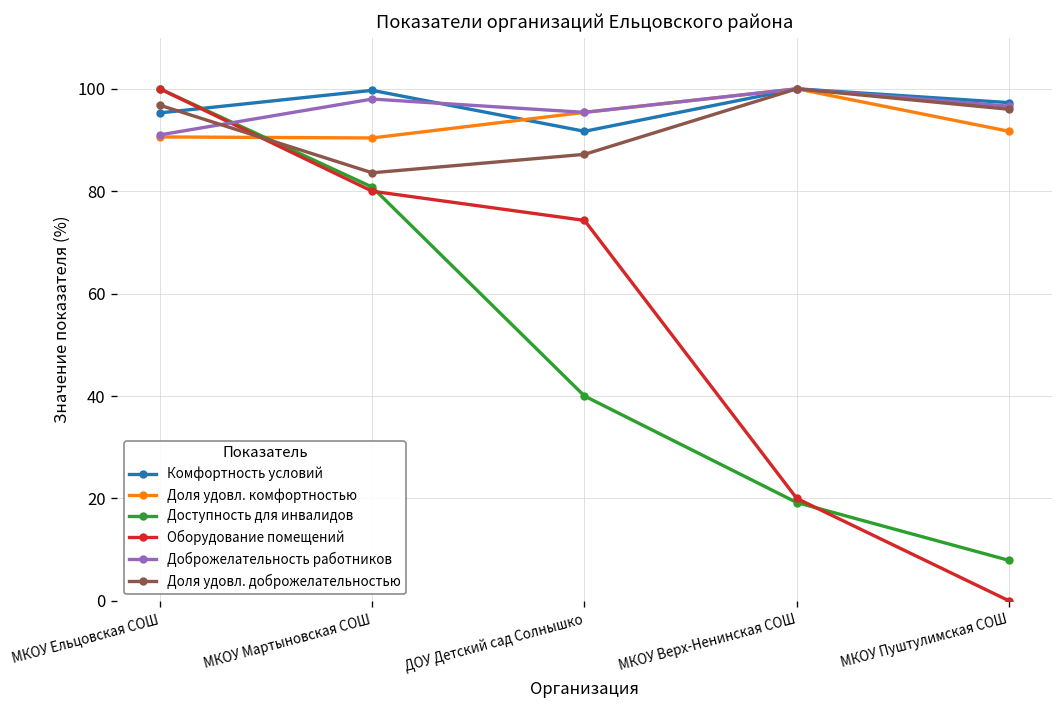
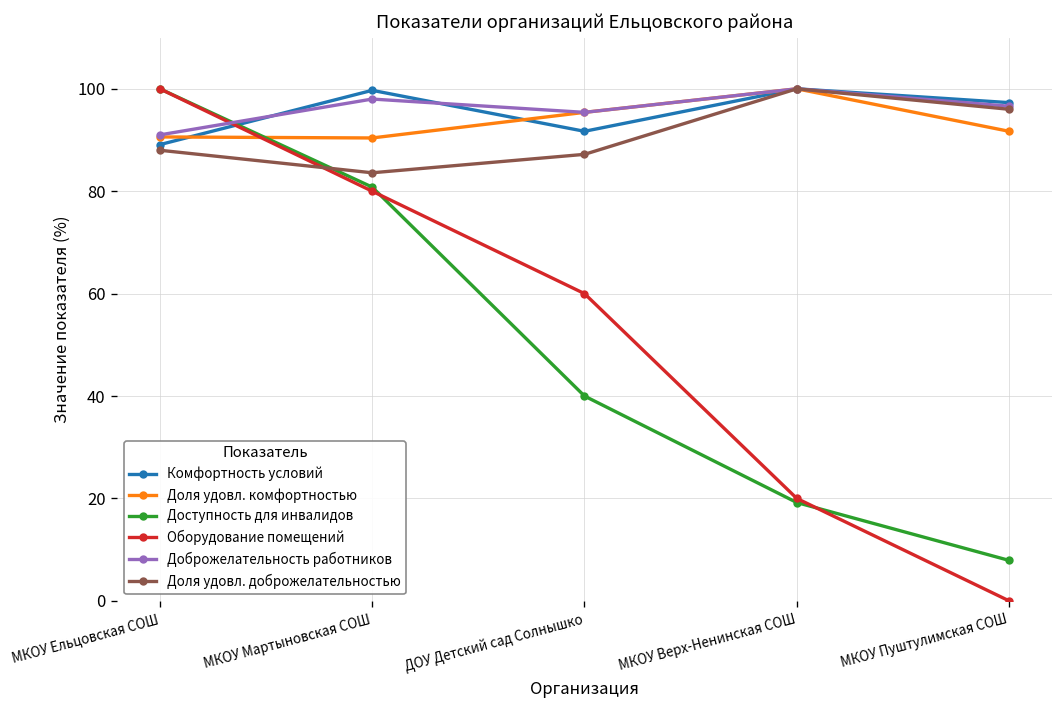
Комфортность условий, МКОУ Ельцовская СОШ: 95 -> 89
Доля удовл. доброжелательностью, МКОУ Ельцовская СОШ: 97 -> 88
Оборудование помещений, ДОУ Детский сад Солнышко: 74 -> 60
